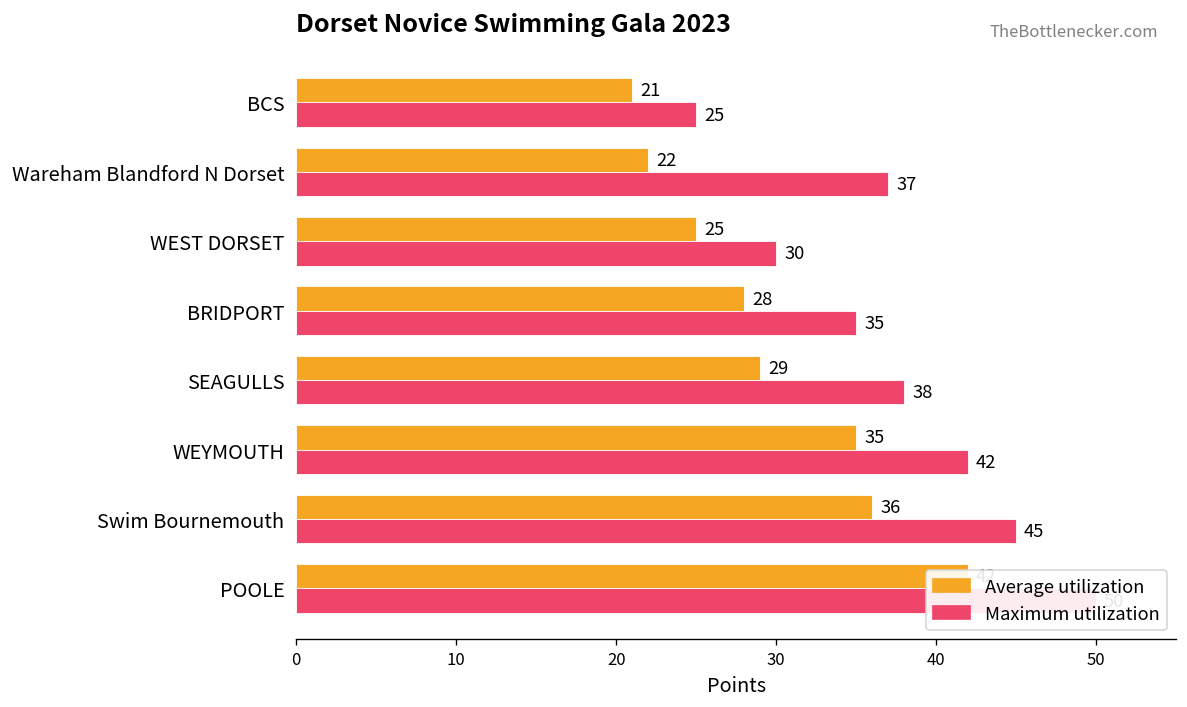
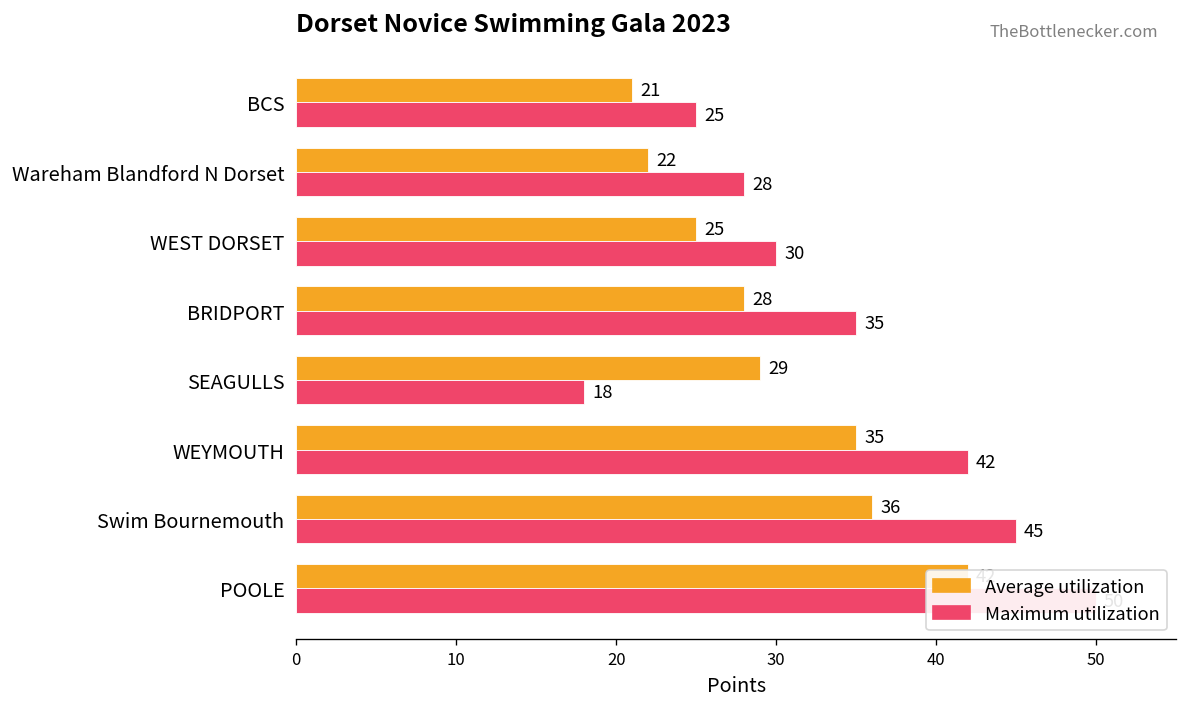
Maximum utilization, Wareham Blandford N Dorset: 37 -> 28
Maximum utilization, SEAGULLS: 38 -> 18
